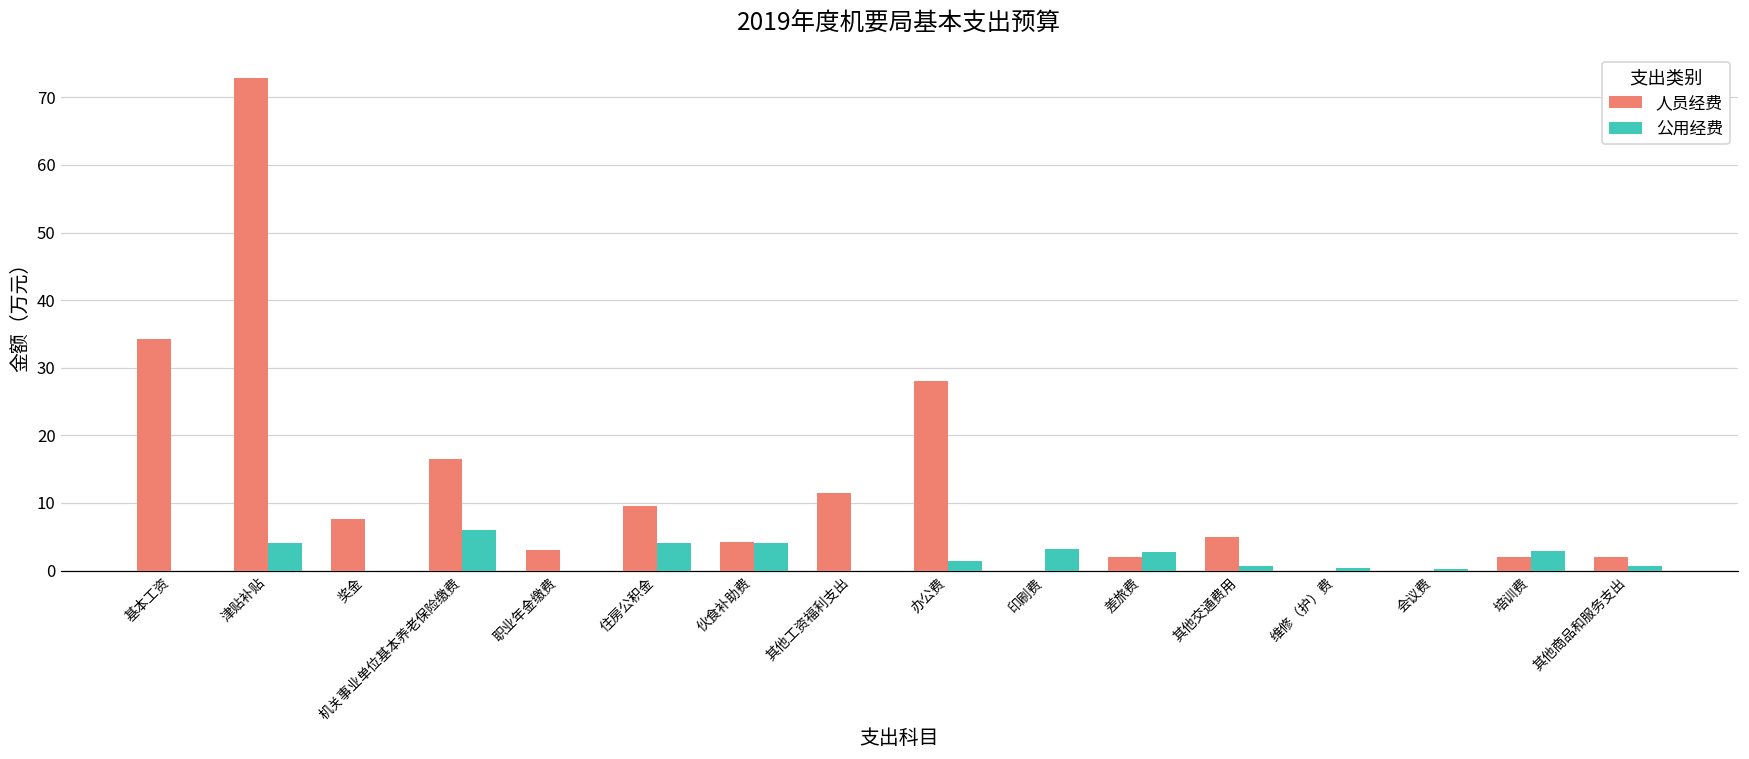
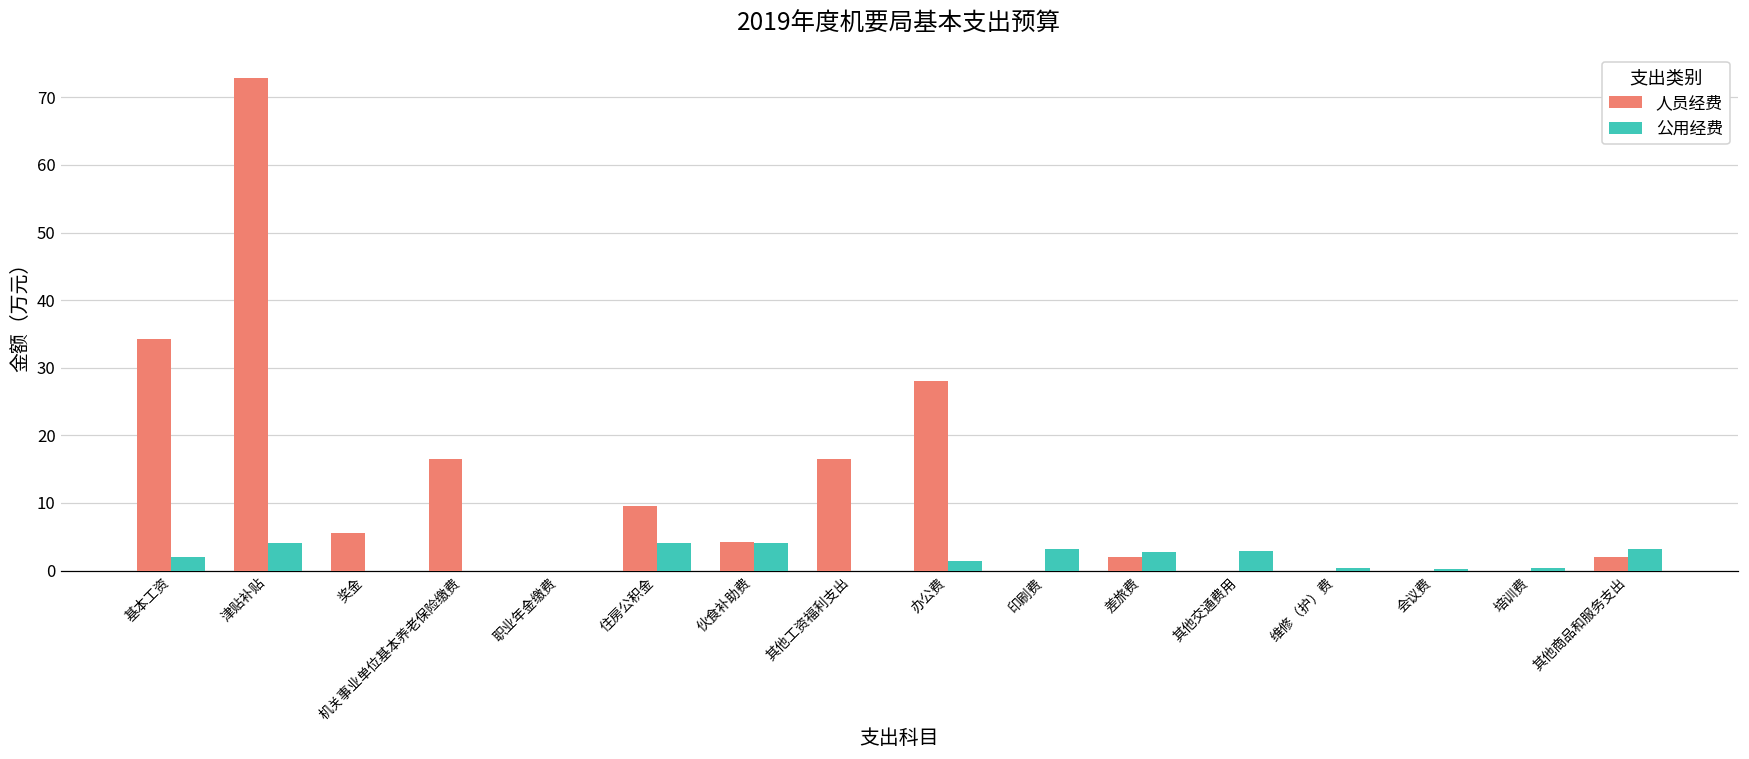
公用经费, 基本工资: 0 -> 2
人员经费, 奖金: 8 -> 6
公用经费, 机关事业单位基本养老保险缴费: 6 -> 0
人员经费, 职业年金缴费: 3 -> 0
人员经费, 其他工资福利支出: 11 -> 17
人员经费, 其他交通费用: 5 -> 0
公用经费, 其他交通费用: 1 -> 3
人员经费, 培训费: 2 -> 0
公用经费, 培训费: 3 -> 0
公用经费, 其他商品和服务支出: 1 -> 3
